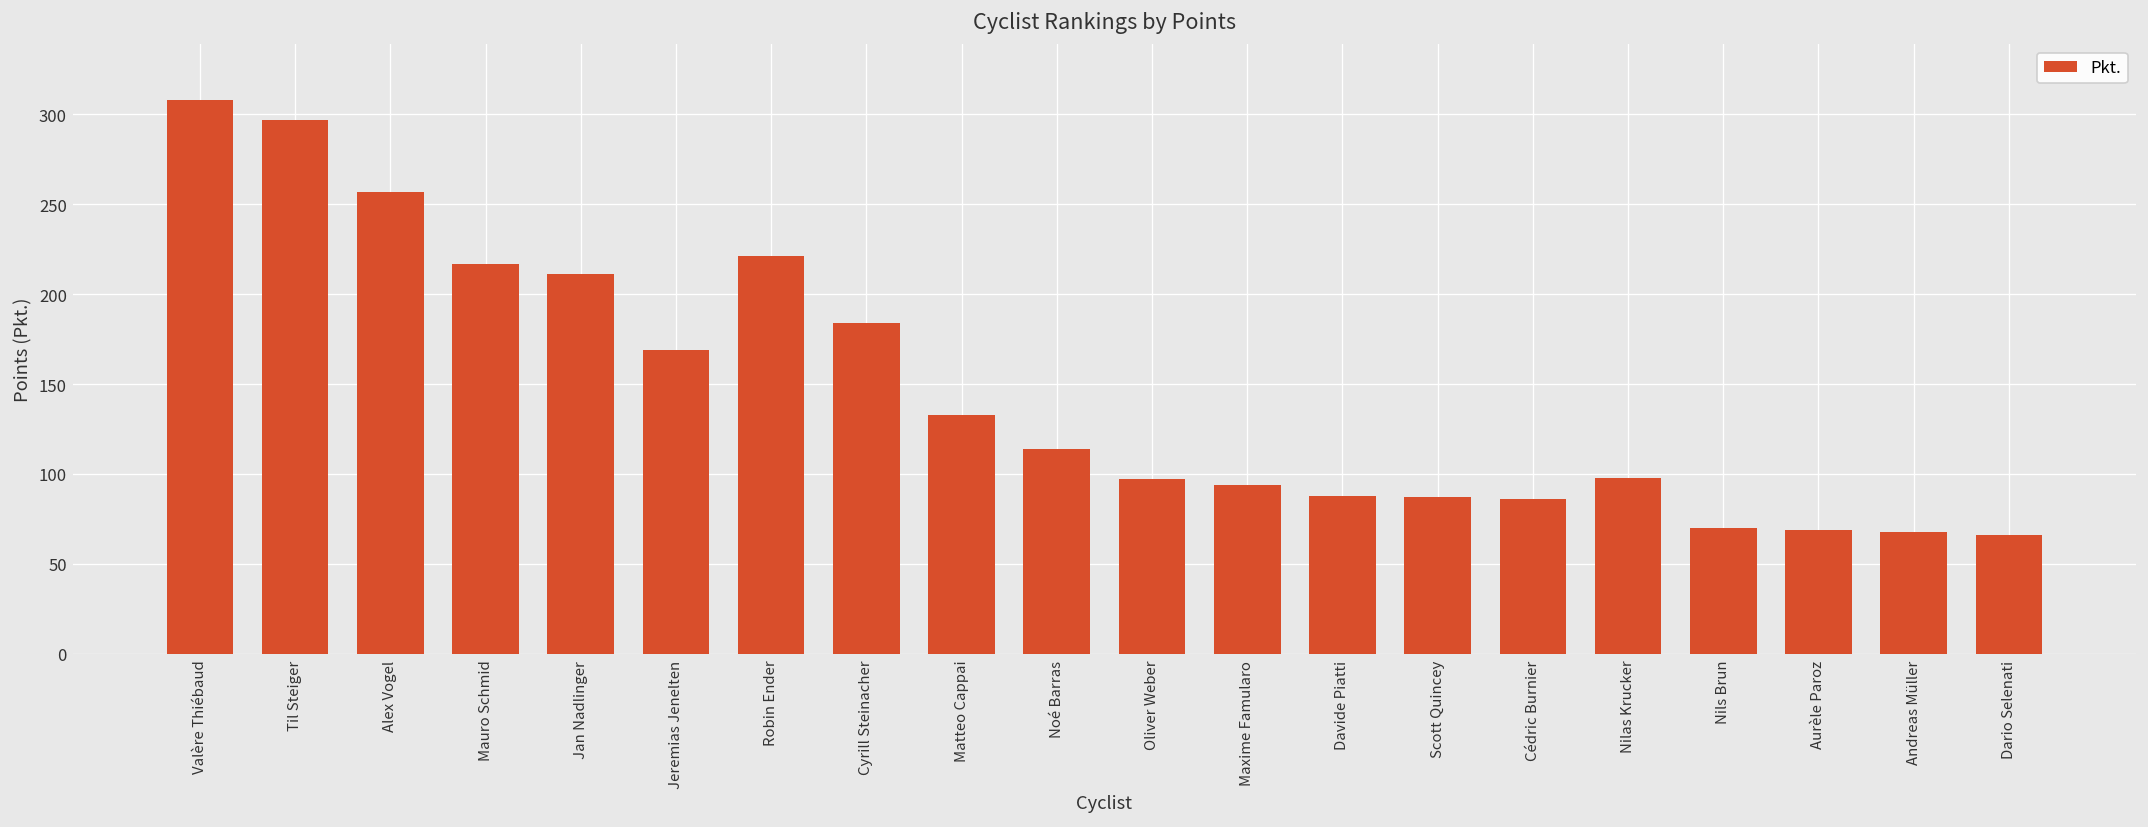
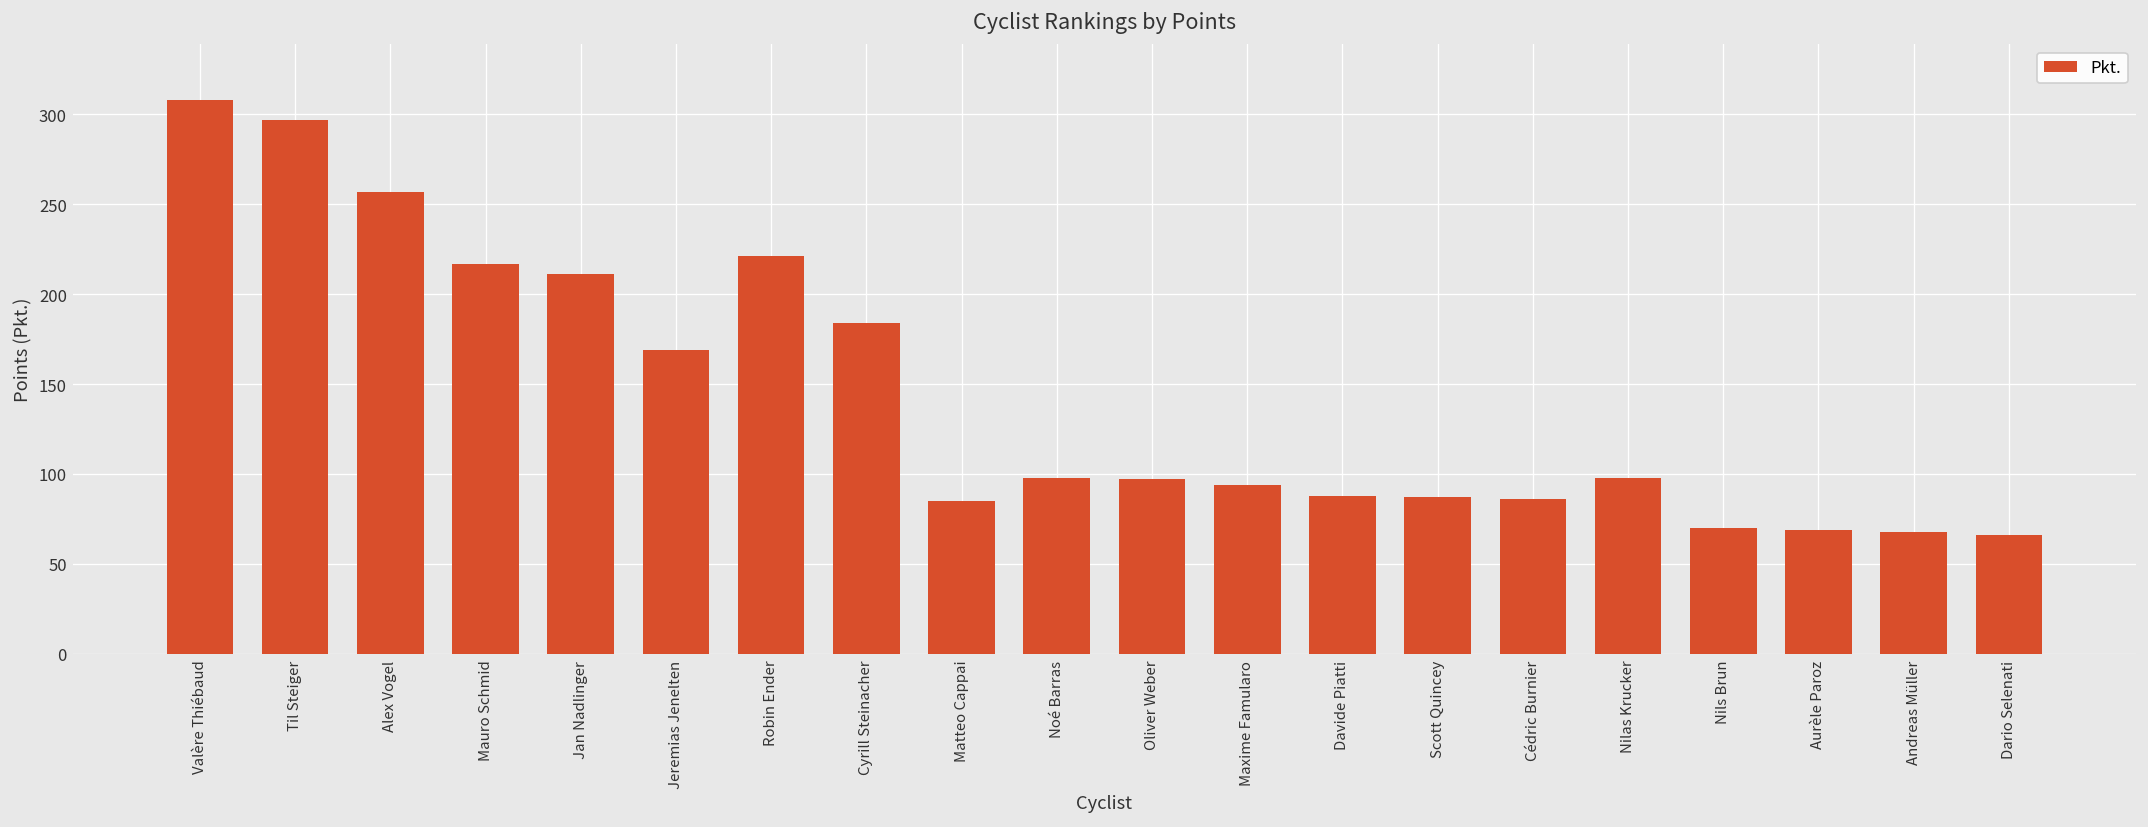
Matteo Cappai: 133 -> 85
Noé Barras: 114 -> 98
